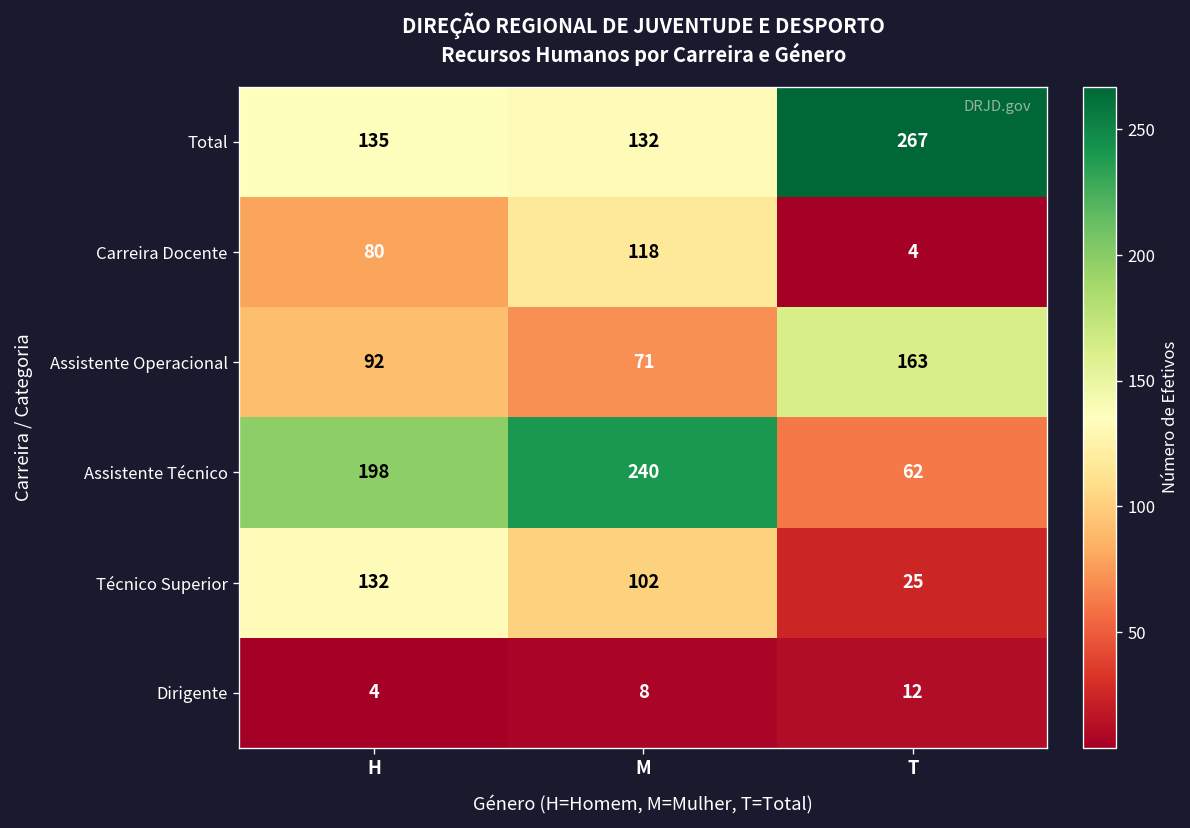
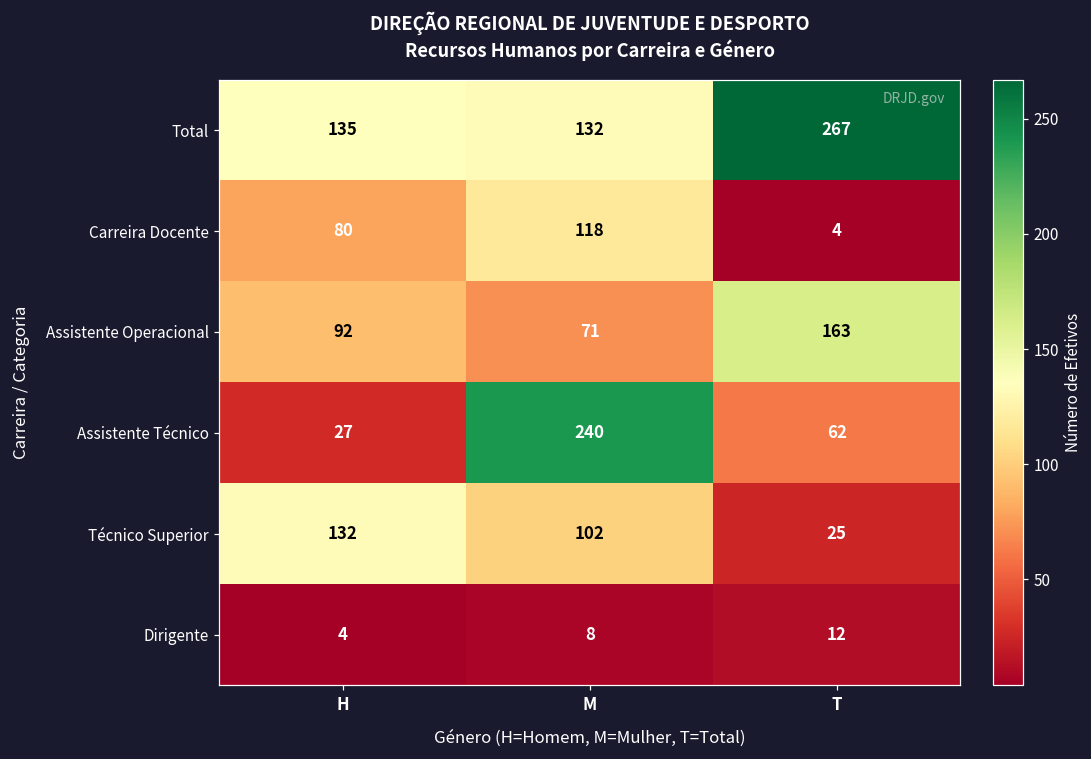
Assistente Técnico, H: 198 -> 27
